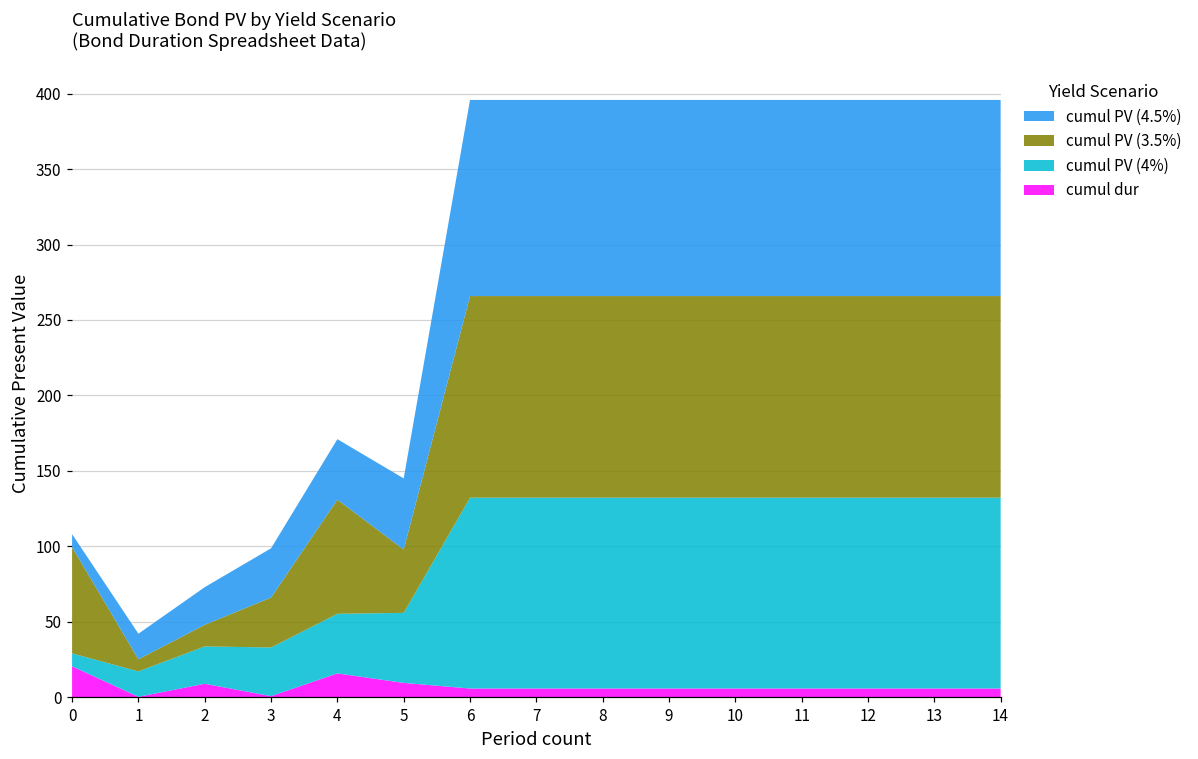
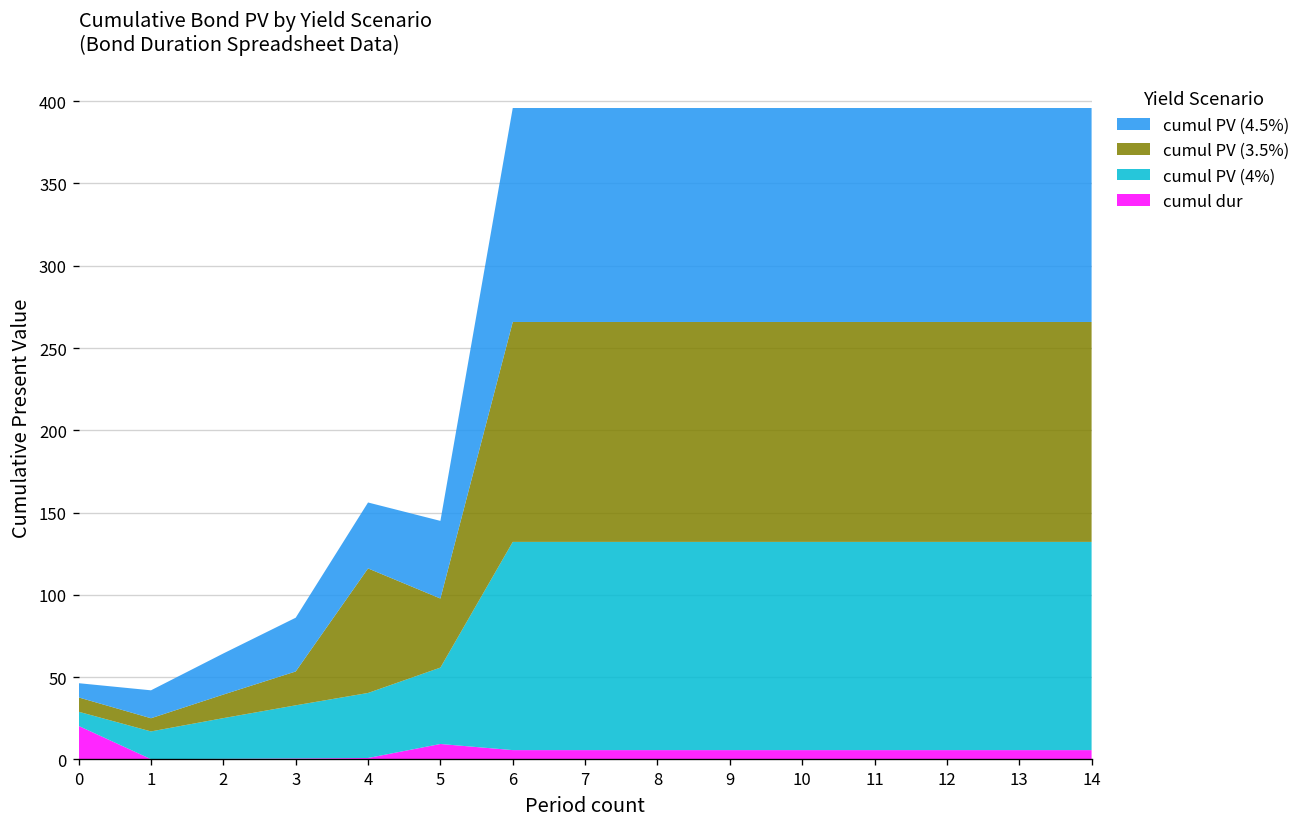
cumul PV (3.5%), 0: 70 -> 9
cumul dur, 2: 9 -> 0
cumul PV (3.5%), 3: 33 -> 21
cumul dur, 4: 16 -> 1
